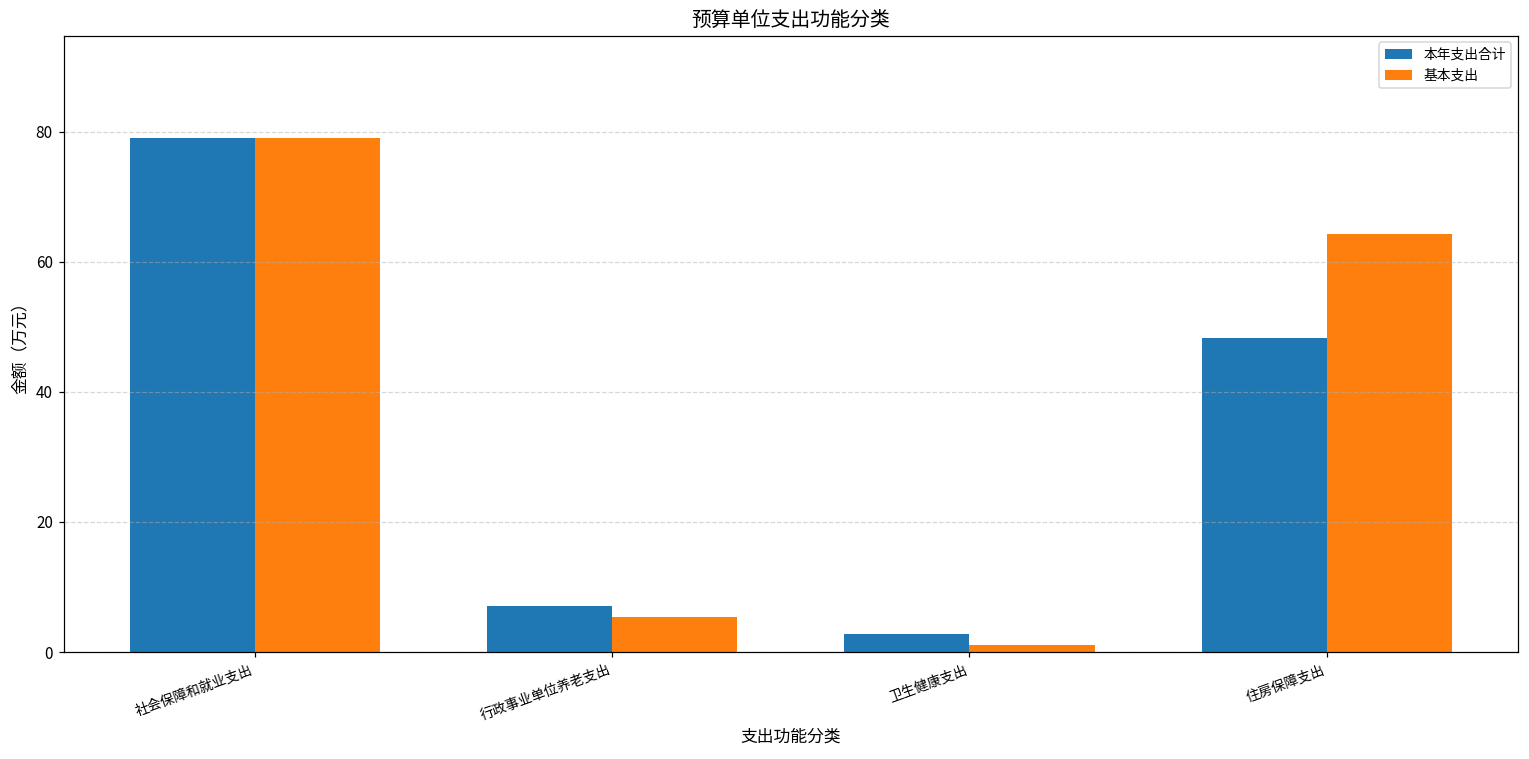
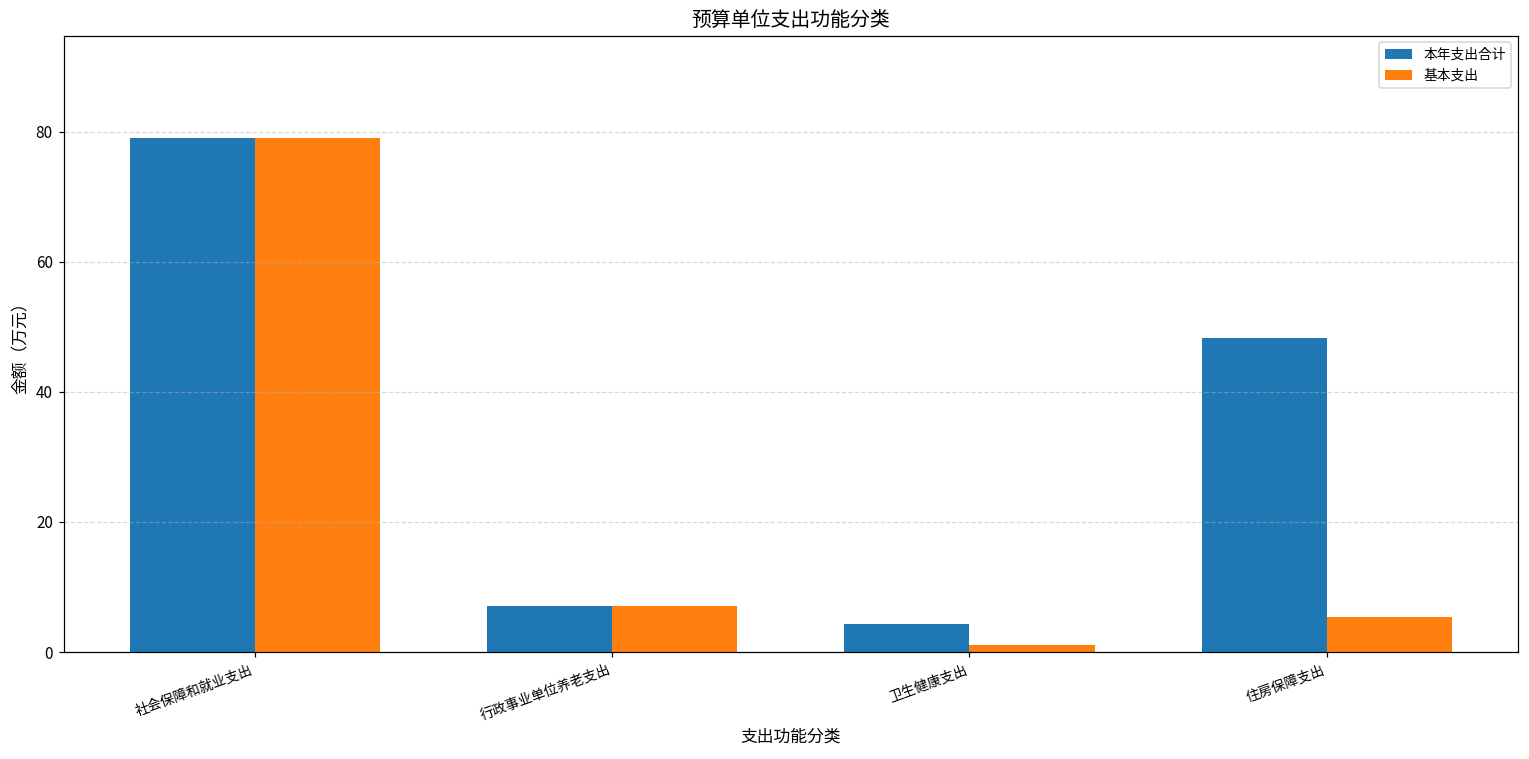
基本支出, 行政事业单位养老支出: 5 -> 7
本年支出合计, 卫生健康支出: 3 -> 4
基本支出, 住房保障支出: 64 -> 5
